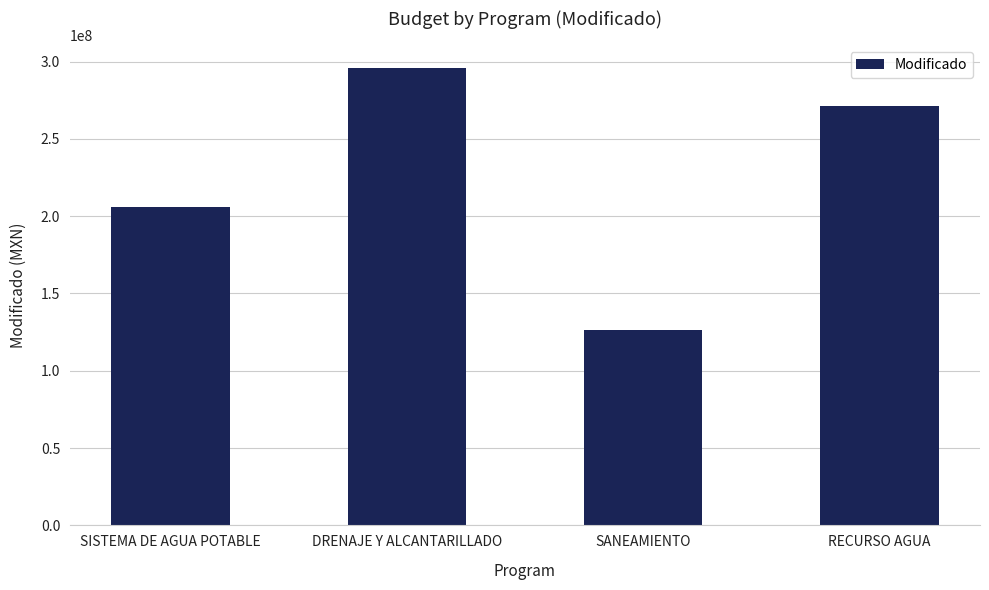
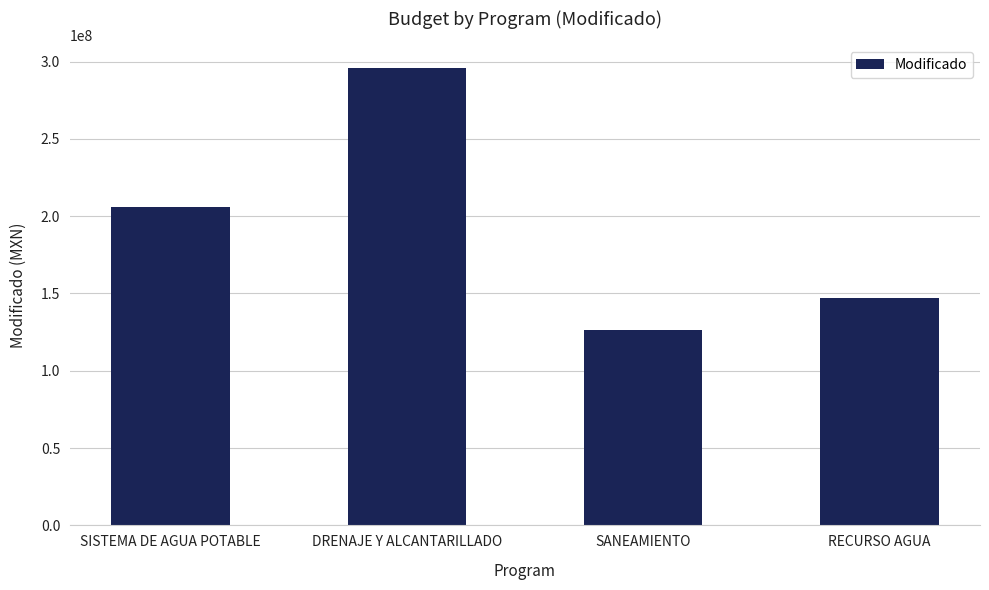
RECURSO AGUA: 271000000 -> 147000000
